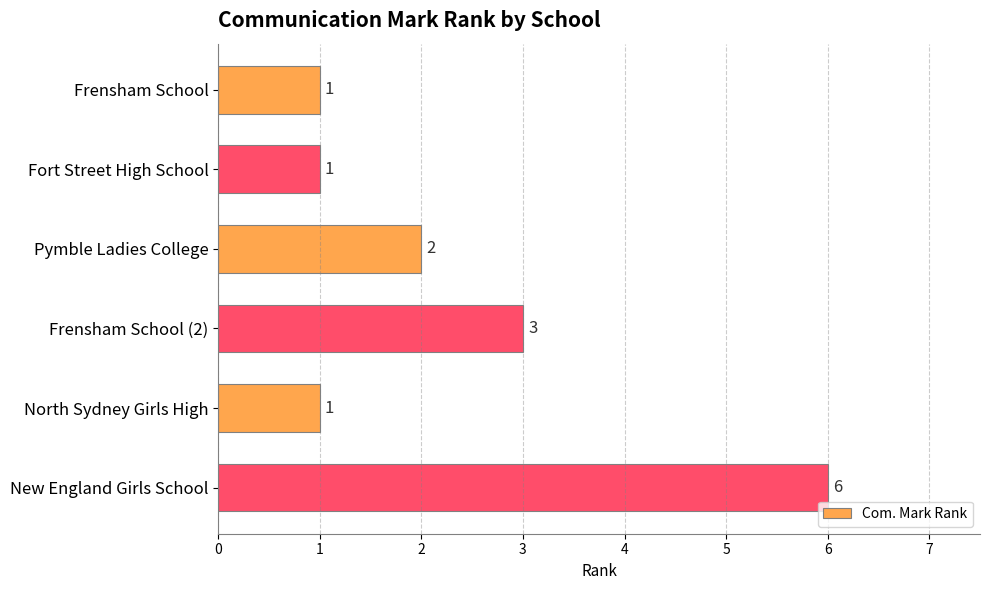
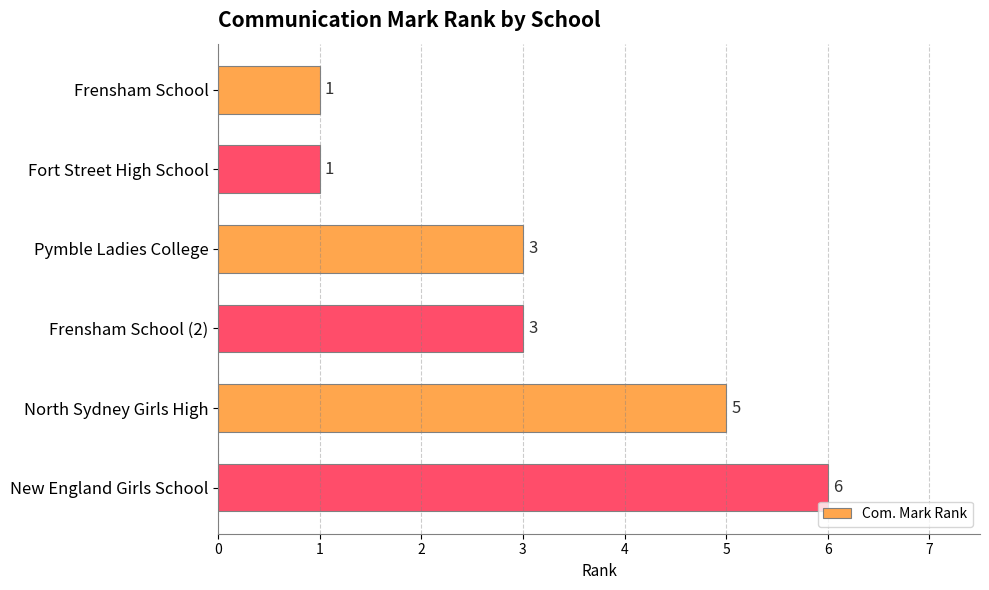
Pymble Ladies College: 2 -> 3
North Sydney Girls High: 1 -> 5
